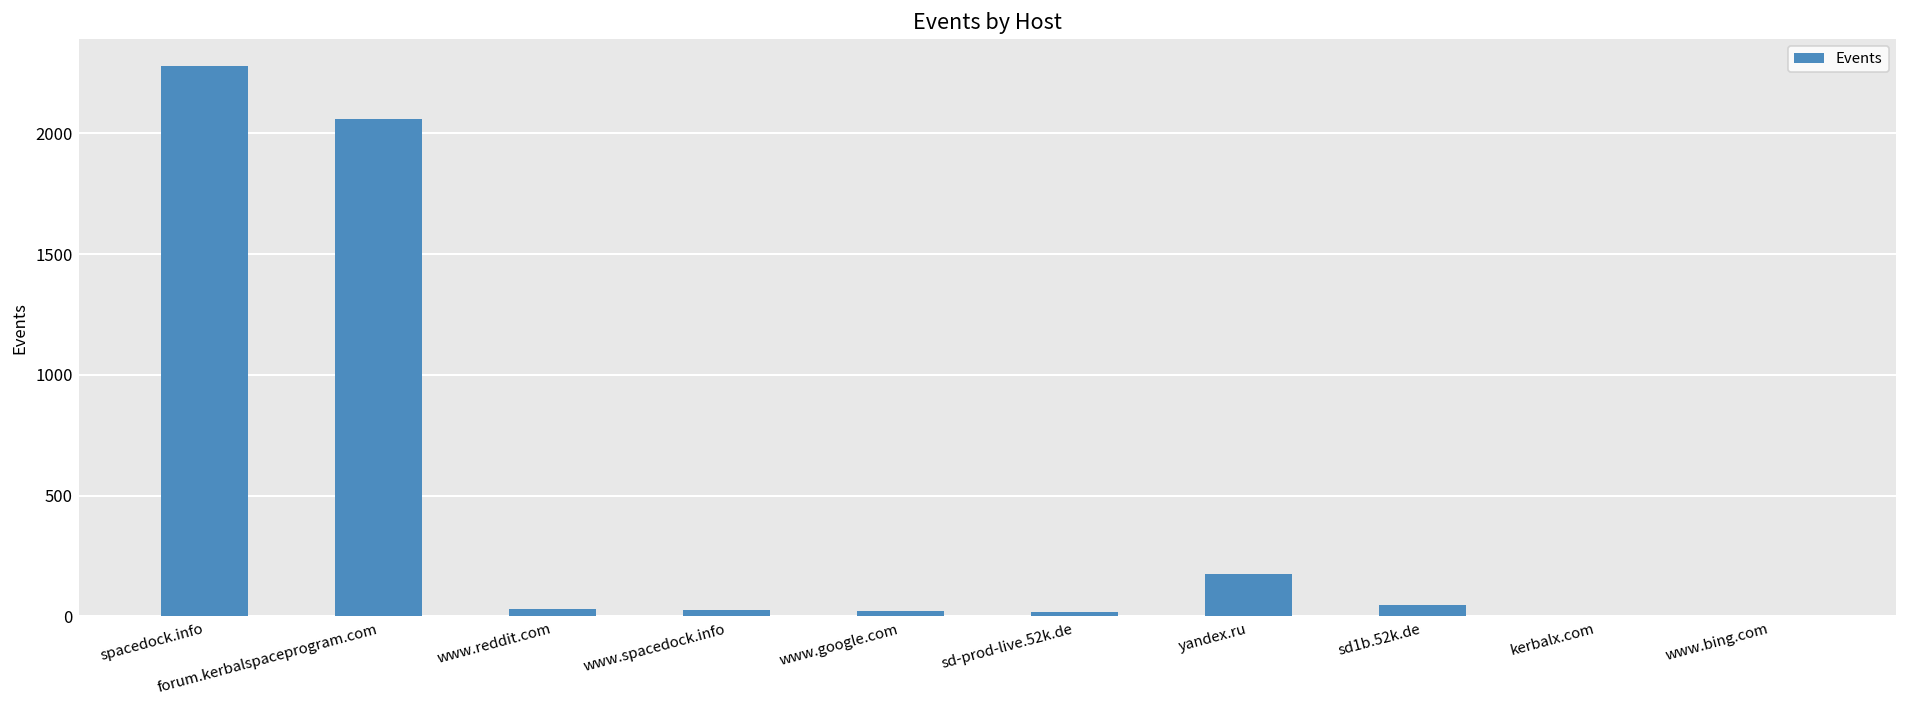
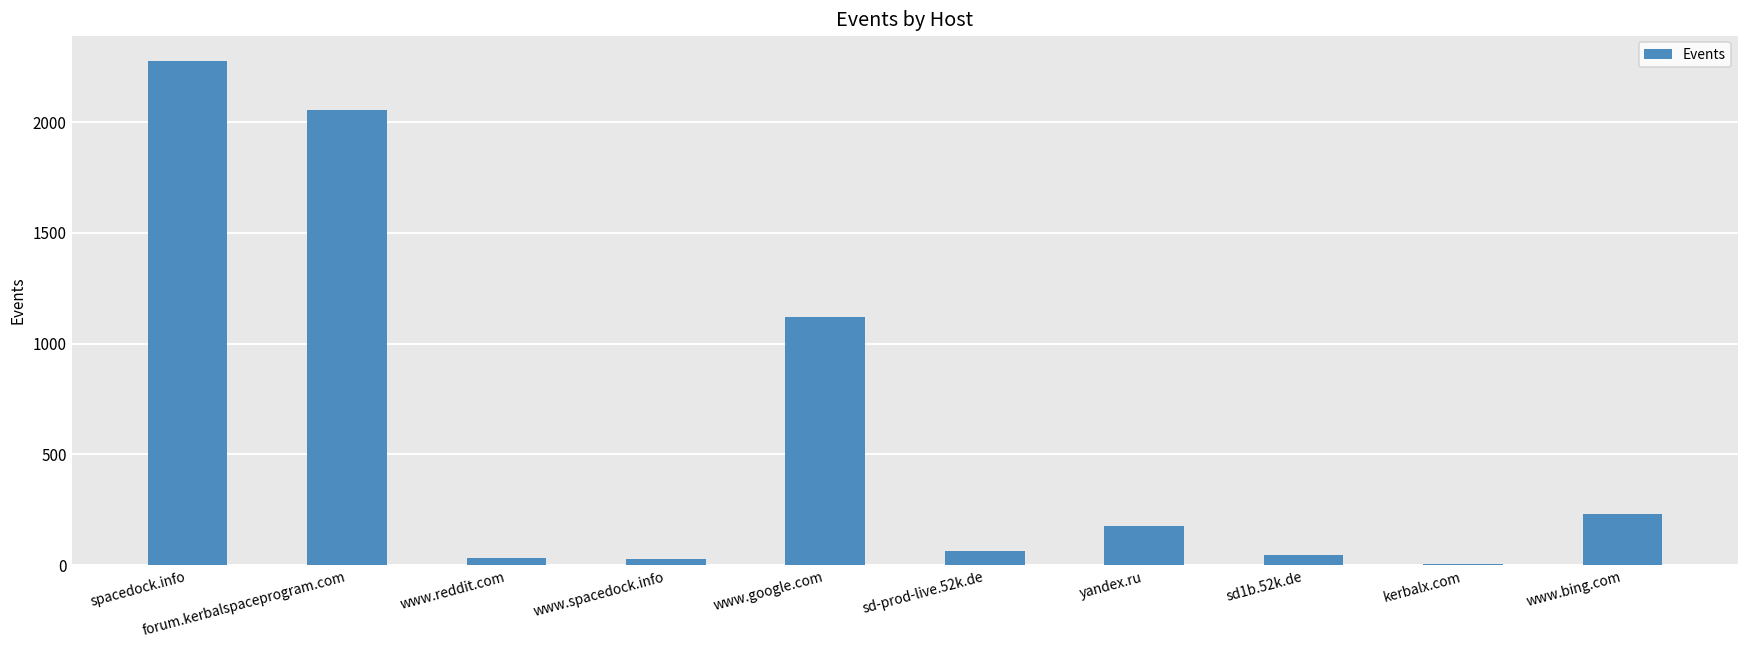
www.google.com: 20 -> 1120
sd-prod-live.52k.de: 20 -> 60
www.bing.com: 0 -> 230
